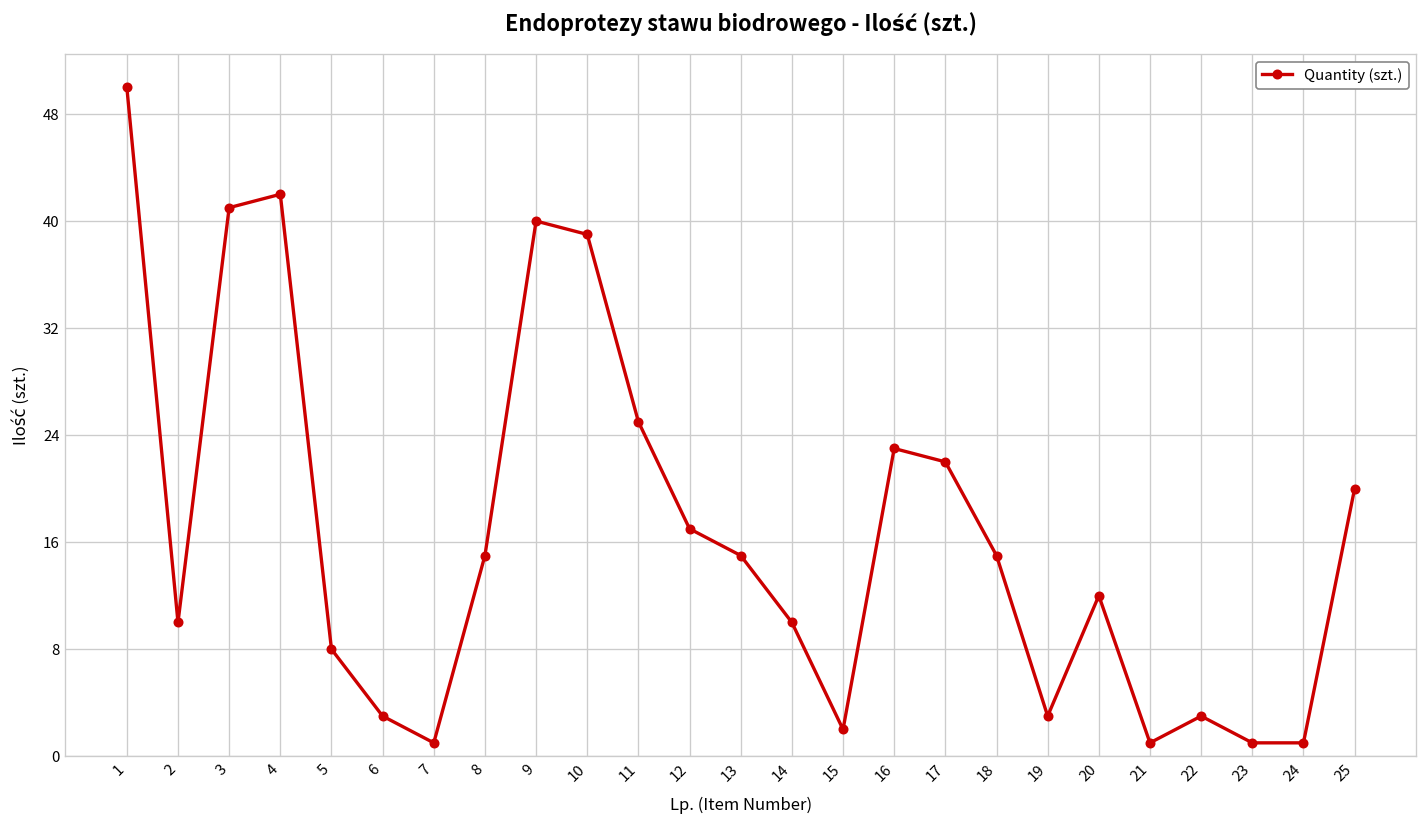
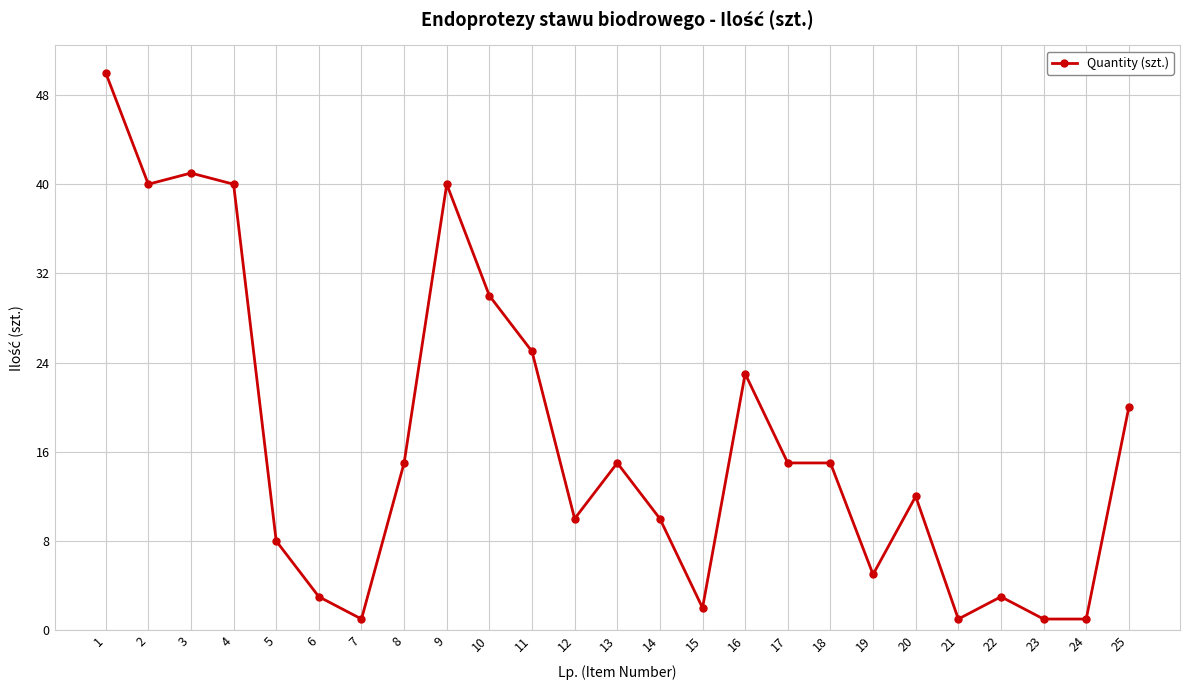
2: 10 -> 40
4: 42 -> 40
10: 39 -> 30
12: 17 -> 10
17: 22 -> 15
19: 3 -> 5
